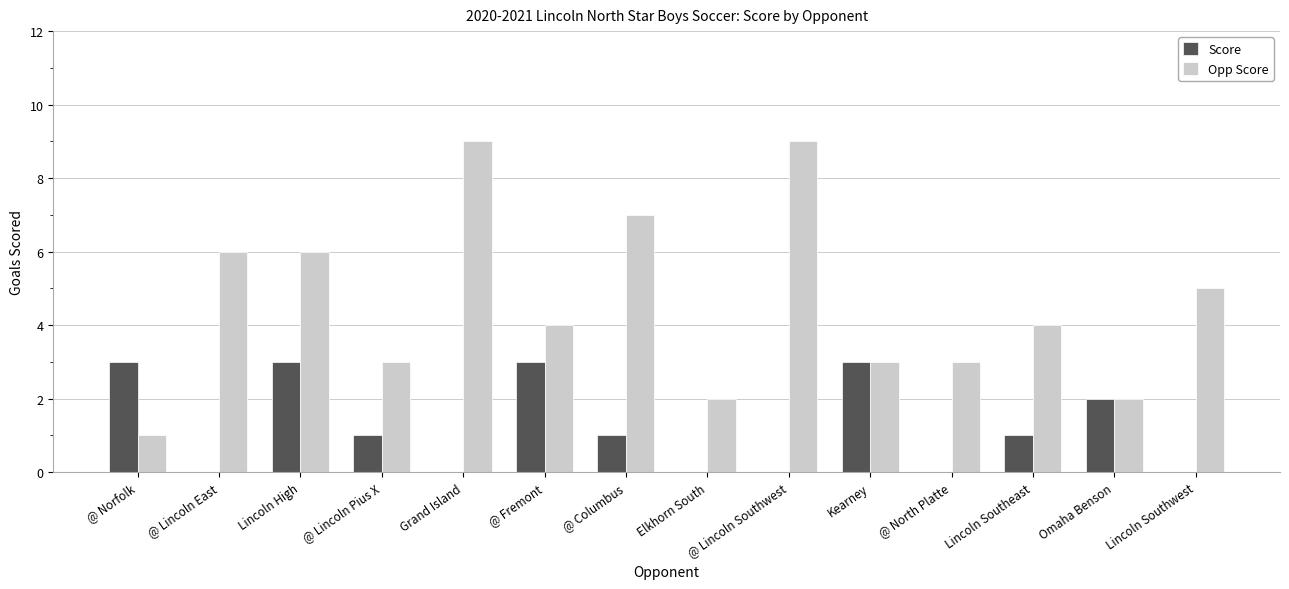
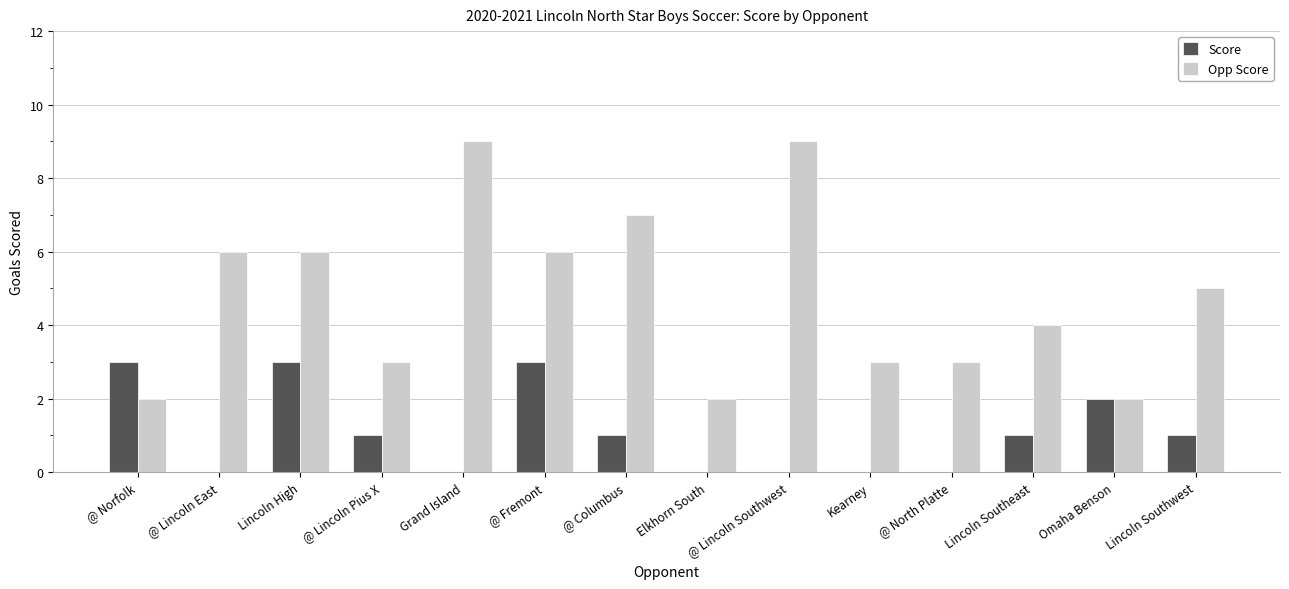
Opp Score, @ Norfolk: 1 -> 2
Opp Score, @ Fremont: 4 -> 6
Score, Kearney: 3 -> 0
Score, Lincoln Southwest: 0 -> 1
